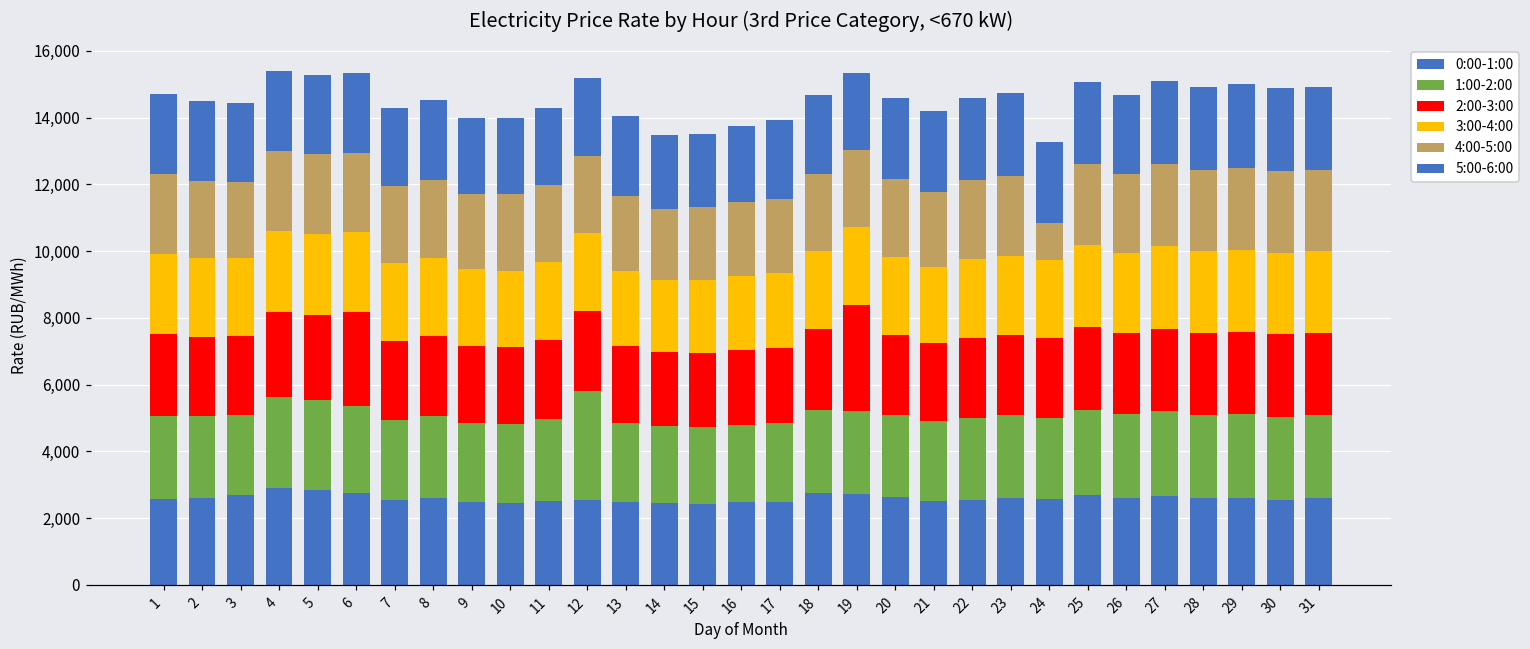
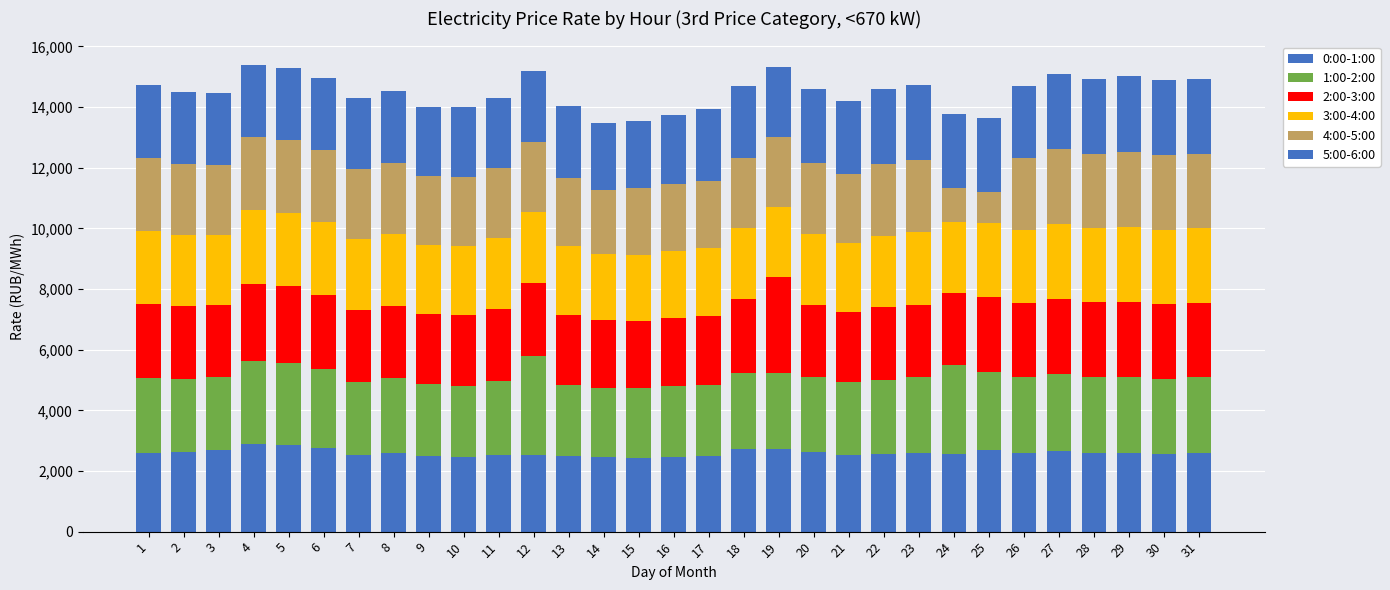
2:00-3:00, 6: 2,800 -> 2,500
1:00-2:00, 24: 2,400 -> 2,900
4:00-5:00, 25: 2,400 -> 1,000
